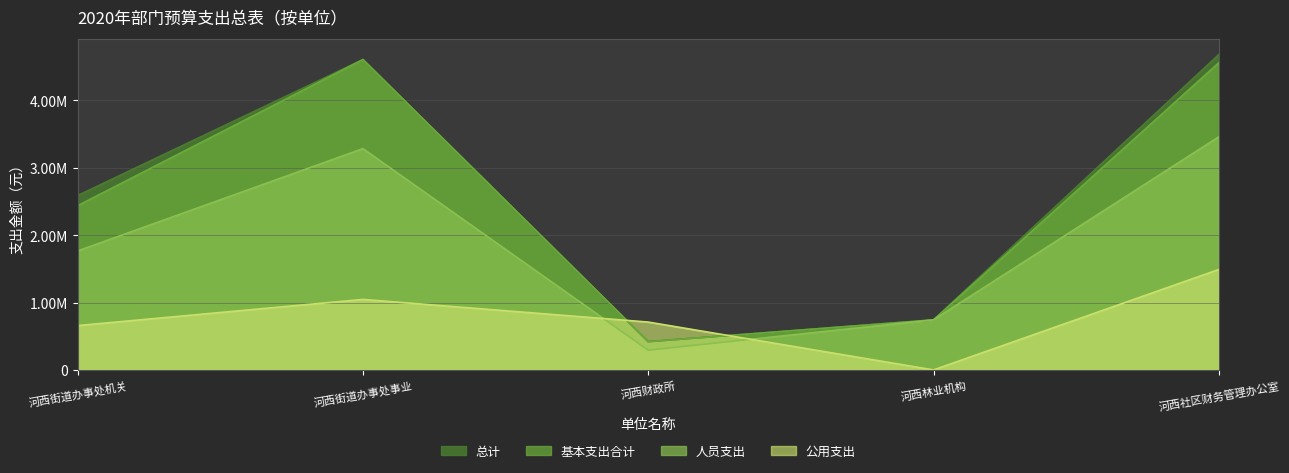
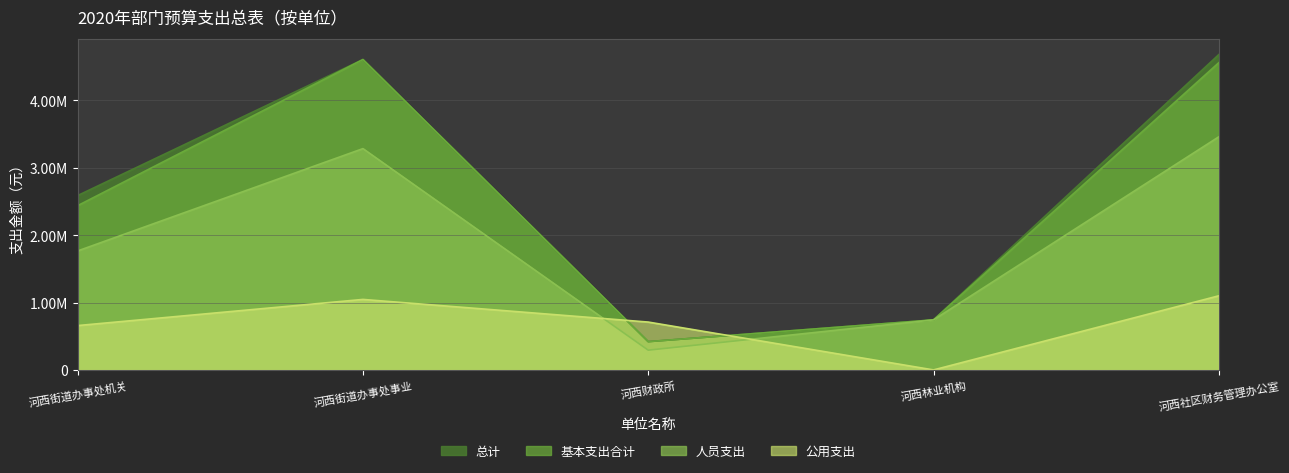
公用支出, 河西社区财务管理办公室: 1500000 -> 1100000
